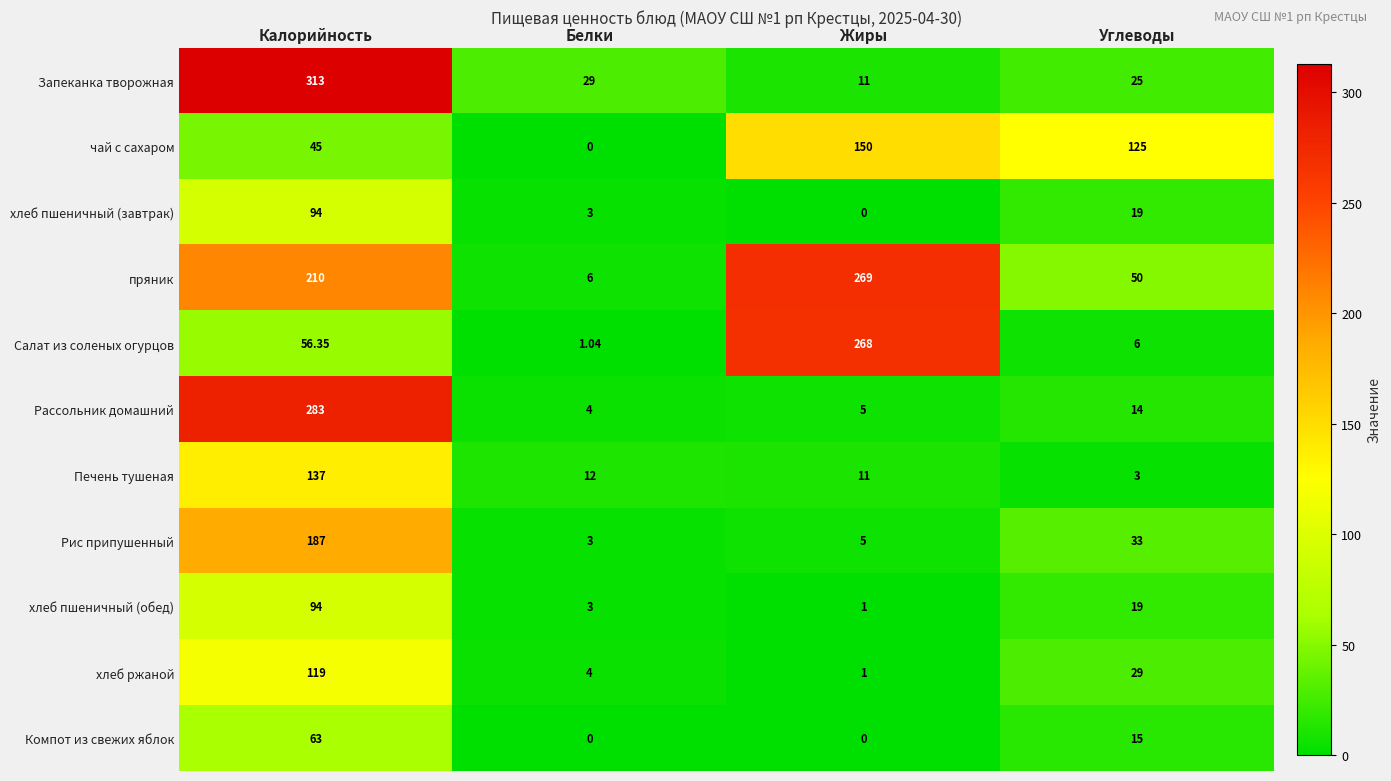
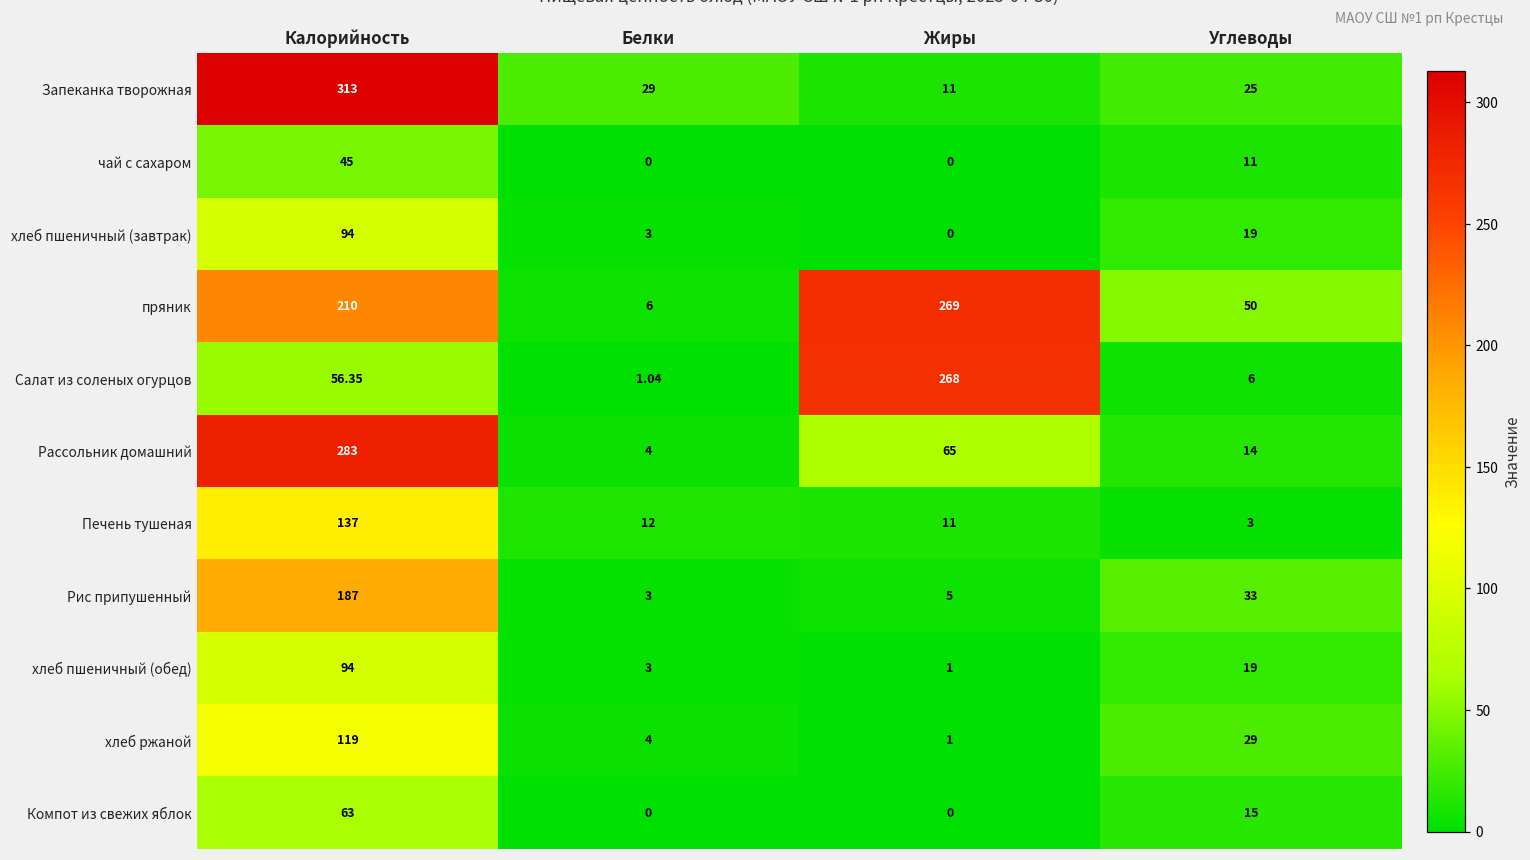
чай с сахаром, Жиры: 150 -> 0
чай с сахаром, Углеводы: 125 -> 11
Рассольник домашний, Жиры: 5 -> 65
